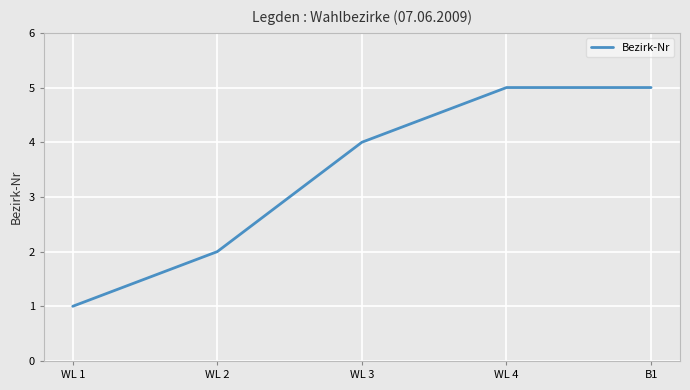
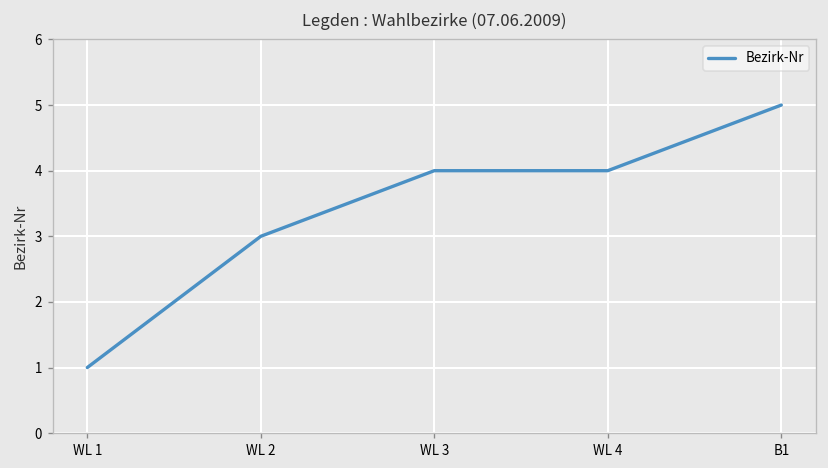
WL 2: 2 -> 3
WL 4: 5 -> 4
